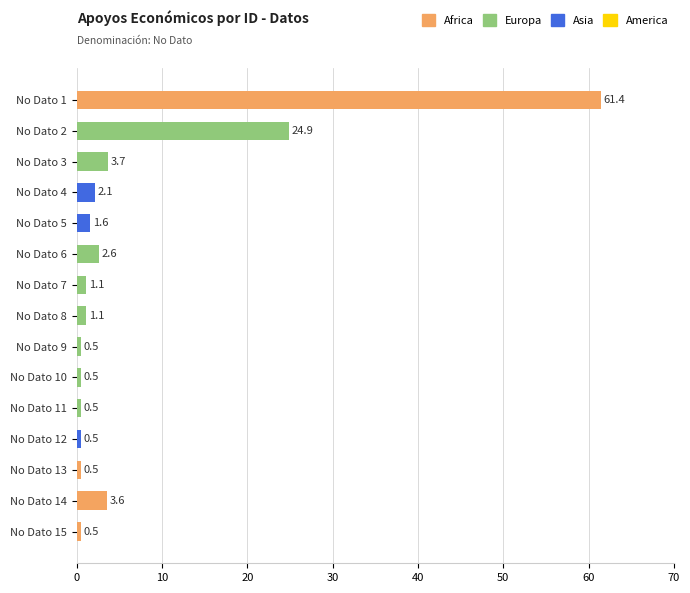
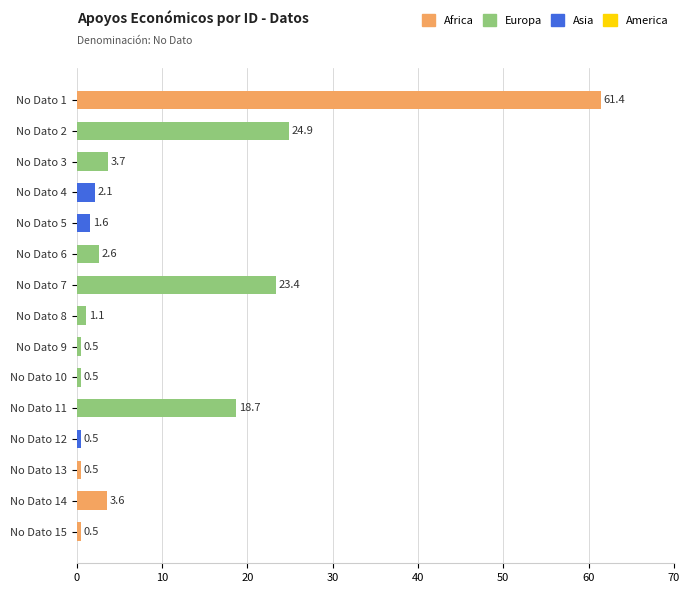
No Dato 7: 1.1 -> 23.4
No Dato 11: 0.5 -> 18.7
